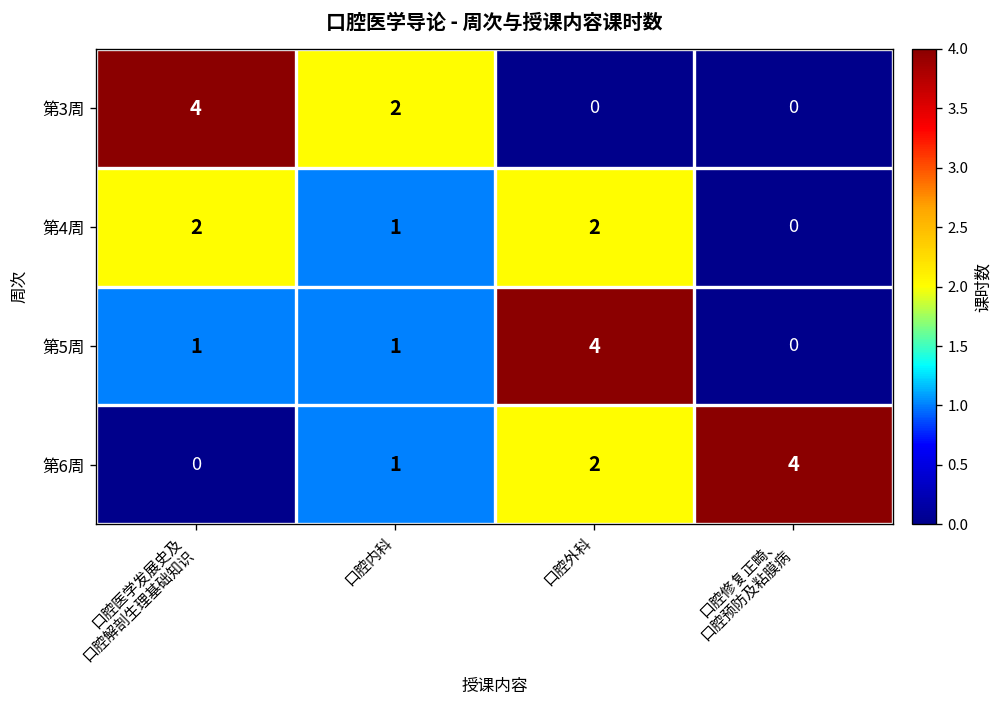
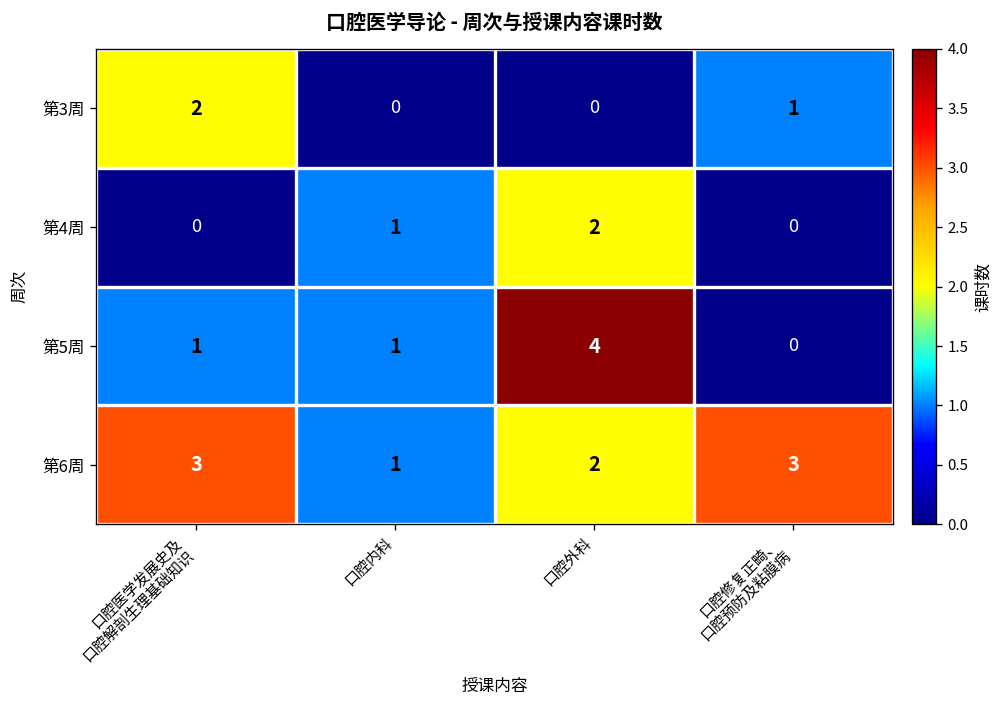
第3周, 口腔医学发展史及 口腔解剖生理基础知识: 4 -> 2
第3周, 口腔内科: 2 -> 0
第3周, 口腔修复正畸、 口腔预防及粘膜病: 0 -> 1
第4周, 口腔医学发展史及 口腔解剖生理基础知识: 2 -> 0
第6周, 口腔医学发展史及 口腔解剖生理基础知识: 0 -> 3
第6周, 口腔修复正畸、 口腔预防及粘膜病: 4 -> 3
